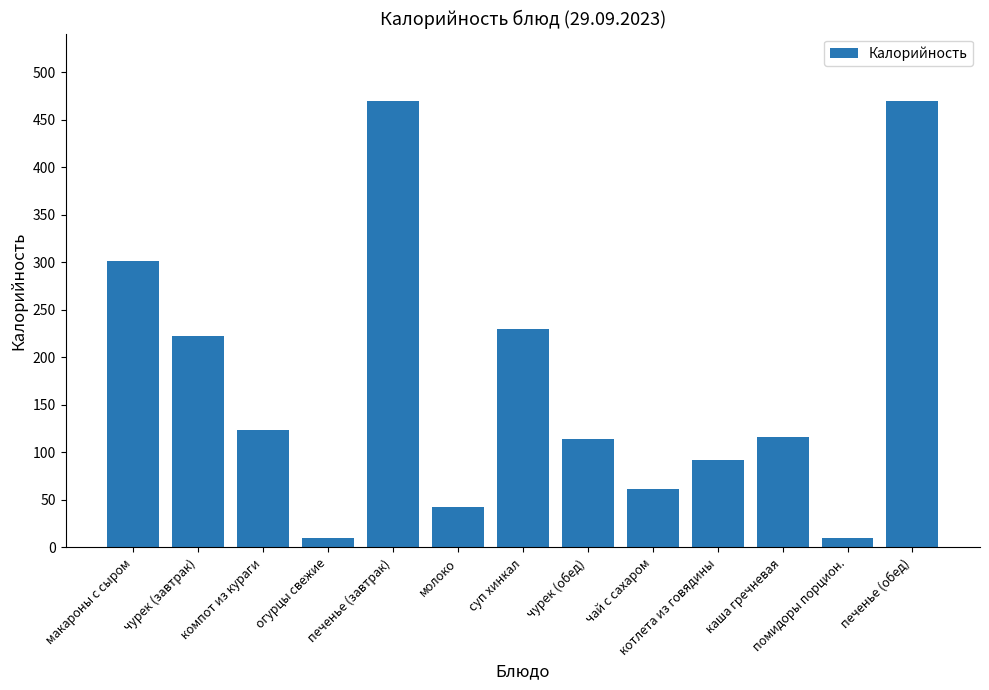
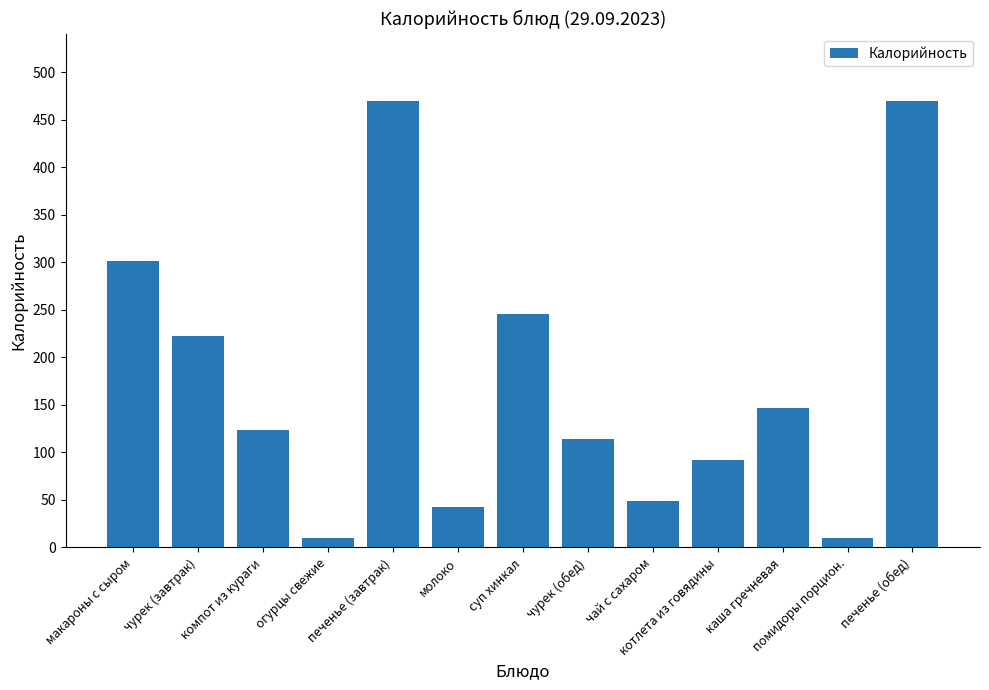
суп хинкал: 230 -> 250
чай с сахаром: 60 -> 50
каша гречневая: 120 -> 150
